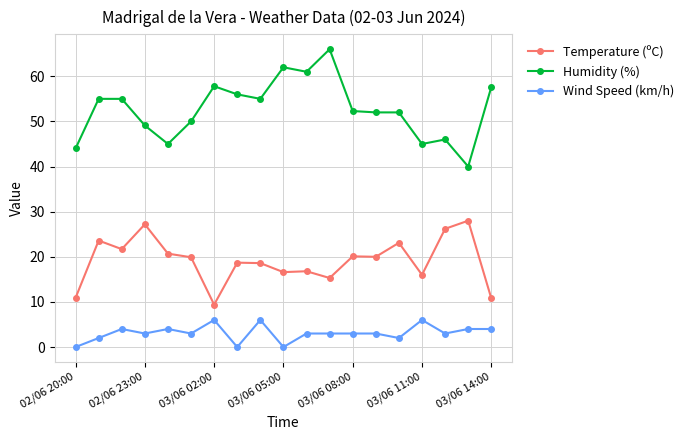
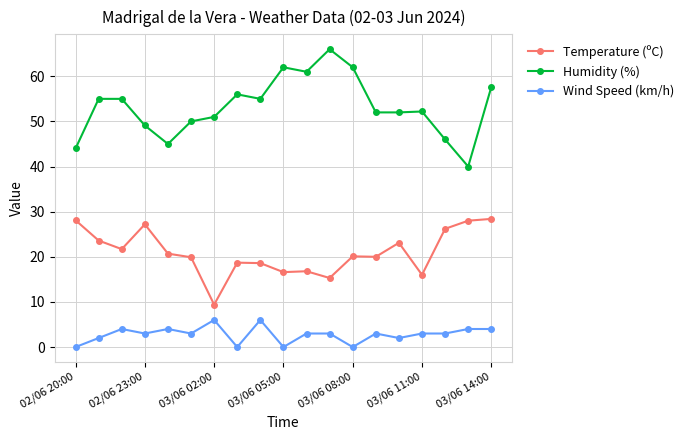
Temperature (ºC), 02/06 20:00: 11 -> 28
Humidity (%), 03/06 02:00: 58 -> 51
Humidity (%), 03/06 08:00: 52 -> 62
Wind Speed (km/h), 03/06 08:00: 3 -> 0
Humidity (%), 03/06 11:00: 45 -> 52
Wind Speed (km/h), 03/06 11:00: 6 -> 3
Temperature (ºC), 03/06 14:00: 11 -> 28
